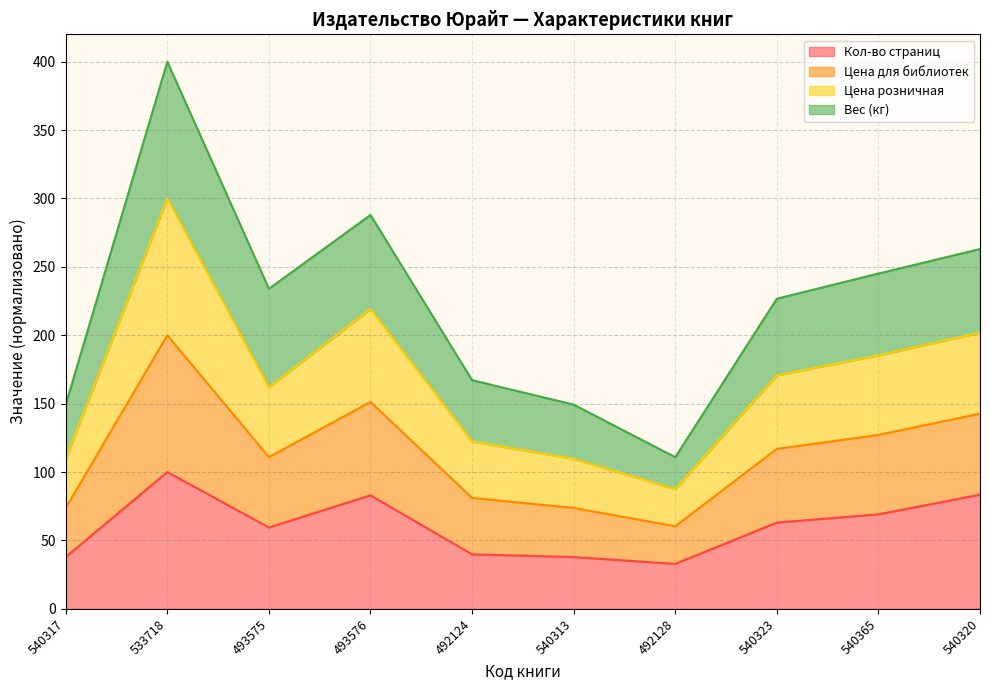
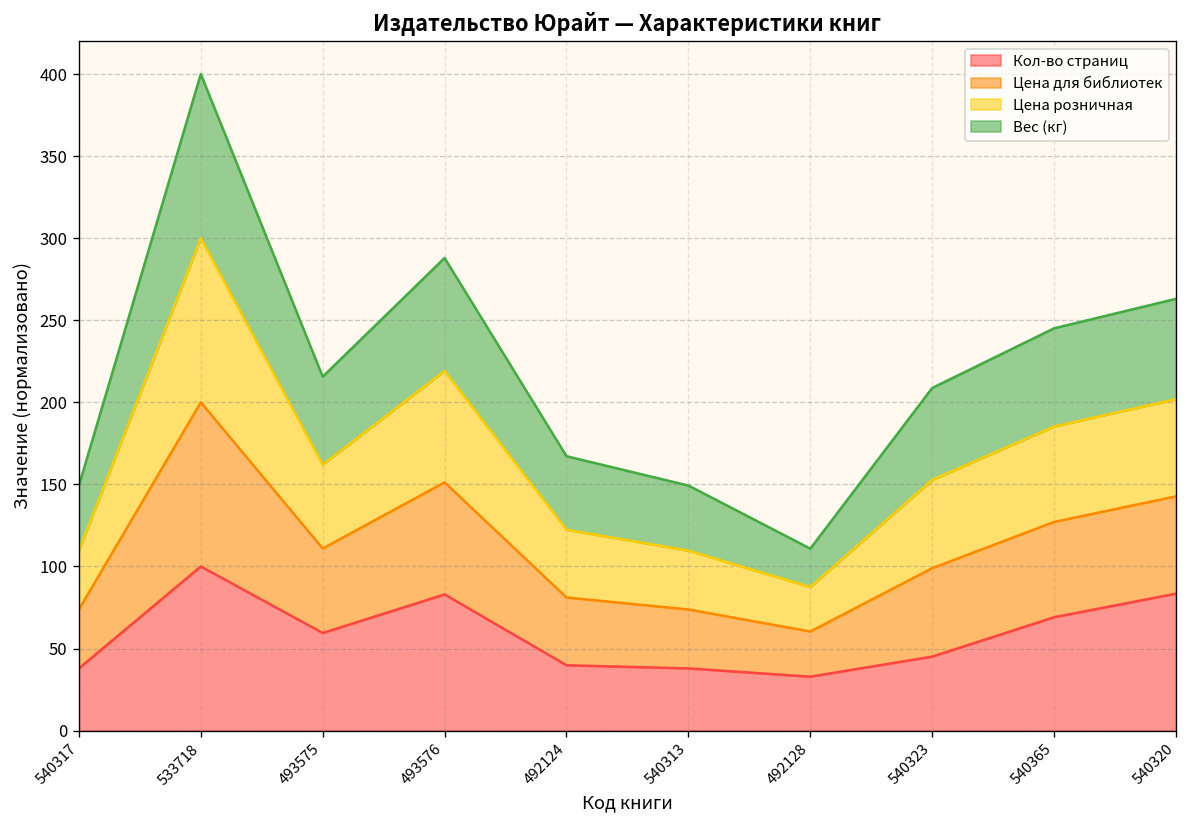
Вес (кг), 493575: 72 -> 54
Кол-во страниц, 540323: 63 -> 45
